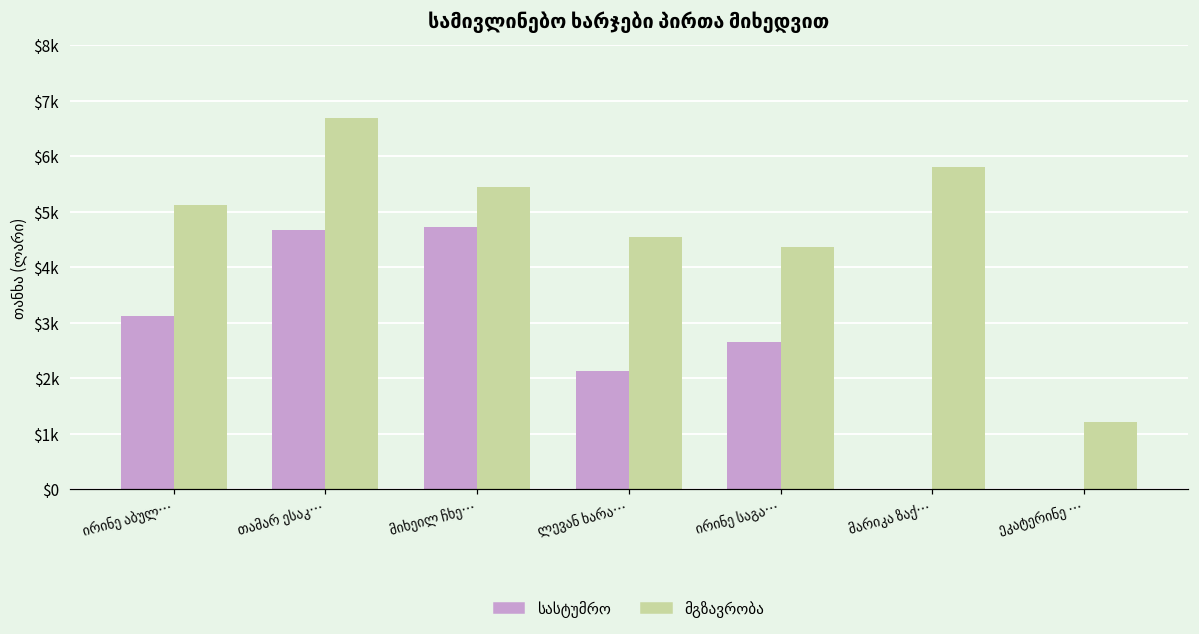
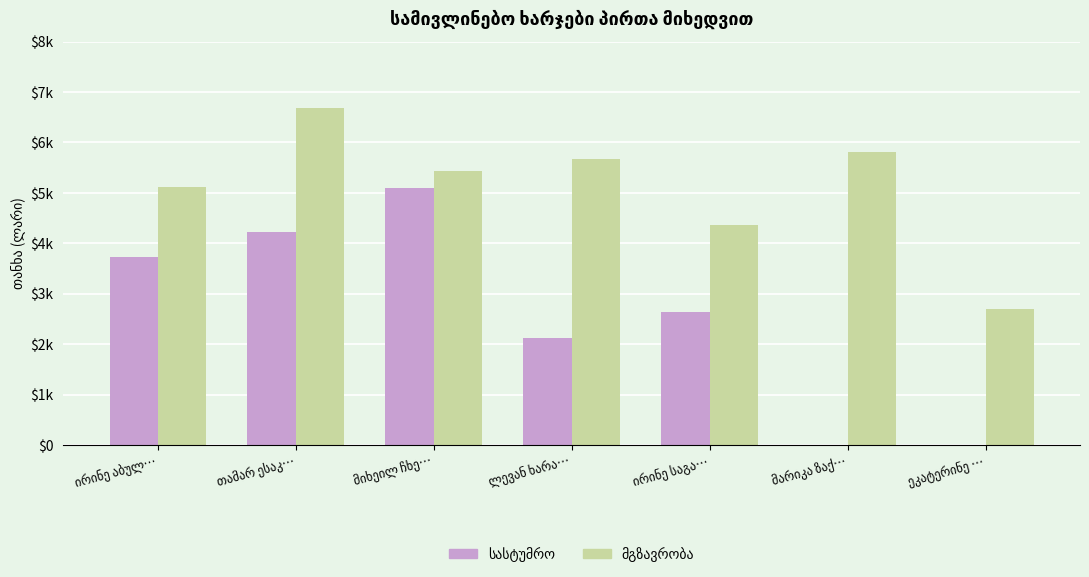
სასტუმრო, ირინე აბულ…: $3100 -> $3700
სასტუმრო, თამარ ესაკ…: $4700 -> $4200
სასტუმრო, მიხეილ ჩხე…: $4700 -> $5100
მგზავრობა, ლევან ხარა…: $4500 -> $5700
მგზავრობა, ეკატერინე …: $1200 -> $2700
